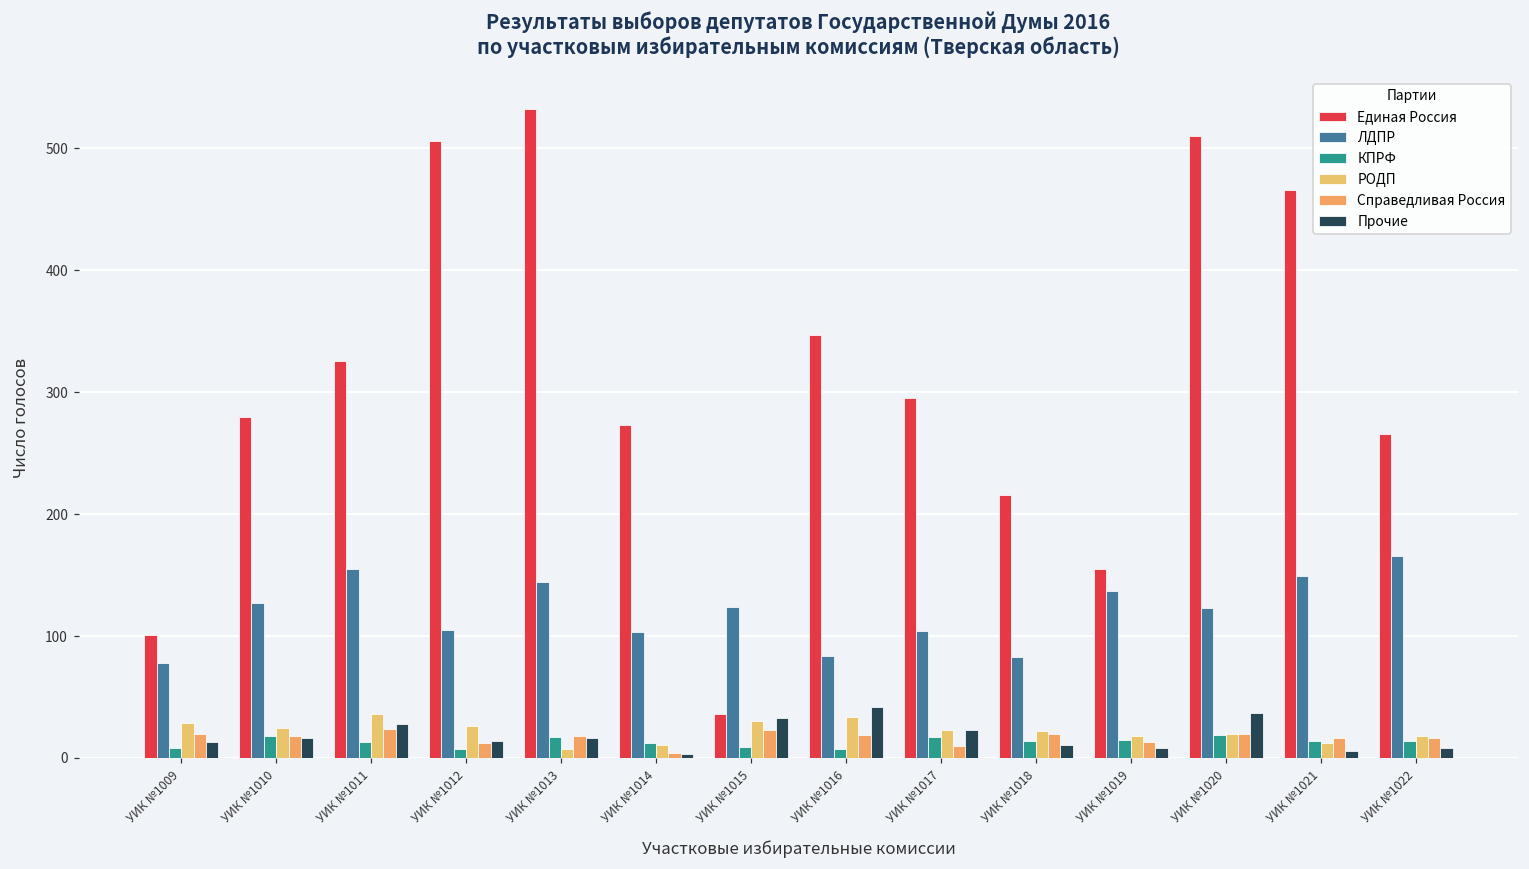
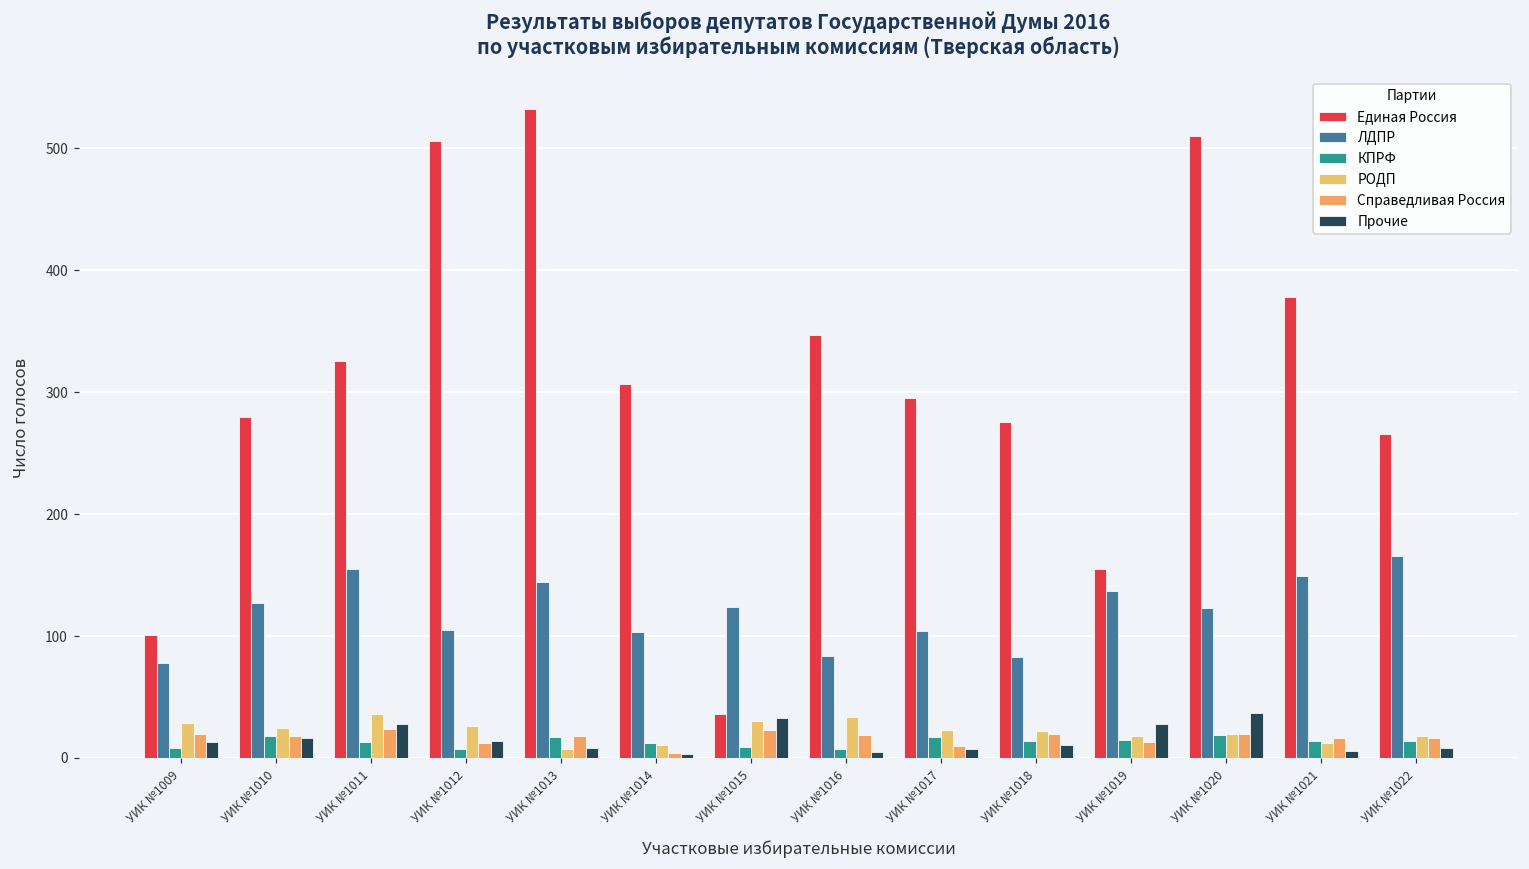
Прочие, УИК №1013: 16 -> 8
Единая Россия, УИК №1014: 273 -> 307
Прочие, УИК №1016: 42 -> 5
Прочие, УИК №1017: 23 -> 7
Единая Россия, УИК №1018: 216 -> 276
Прочие, УИК №1019: 8 -> 28
Единая Россия, УИК №1021: 466 -> 378
